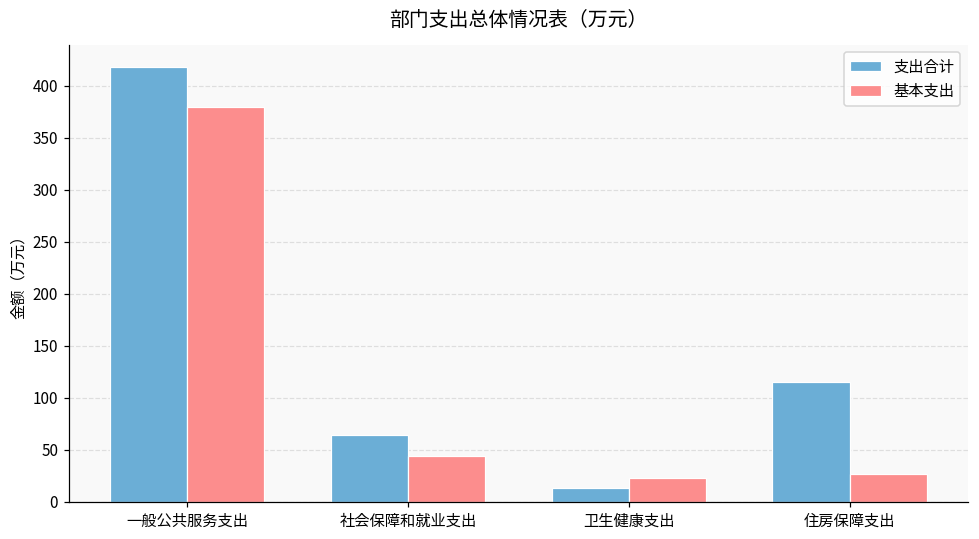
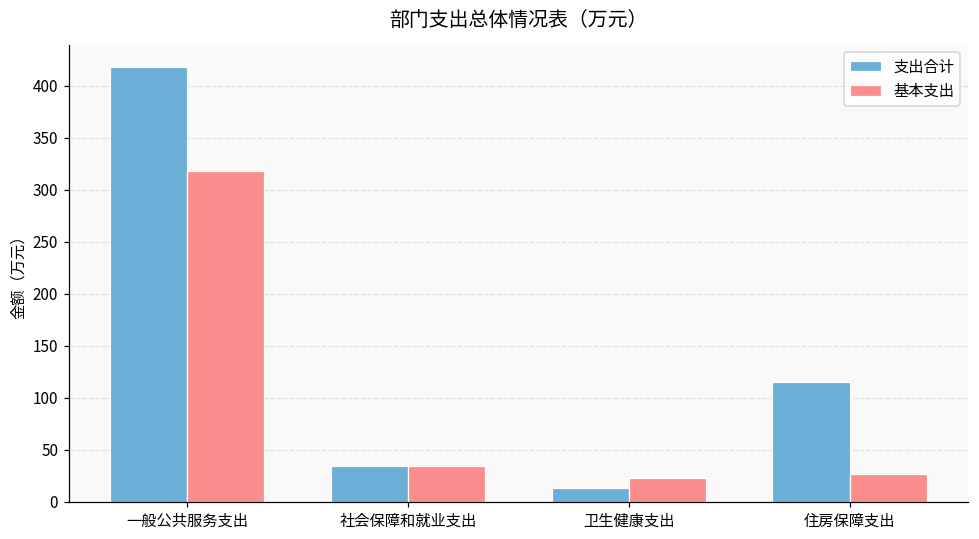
基本支出, 一般公共服务支出: 380 -> 320
支出合计, 社会保障和就业支出: 60 -> 30
基本支出, 社会保障和就业支出: 40 -> 30
